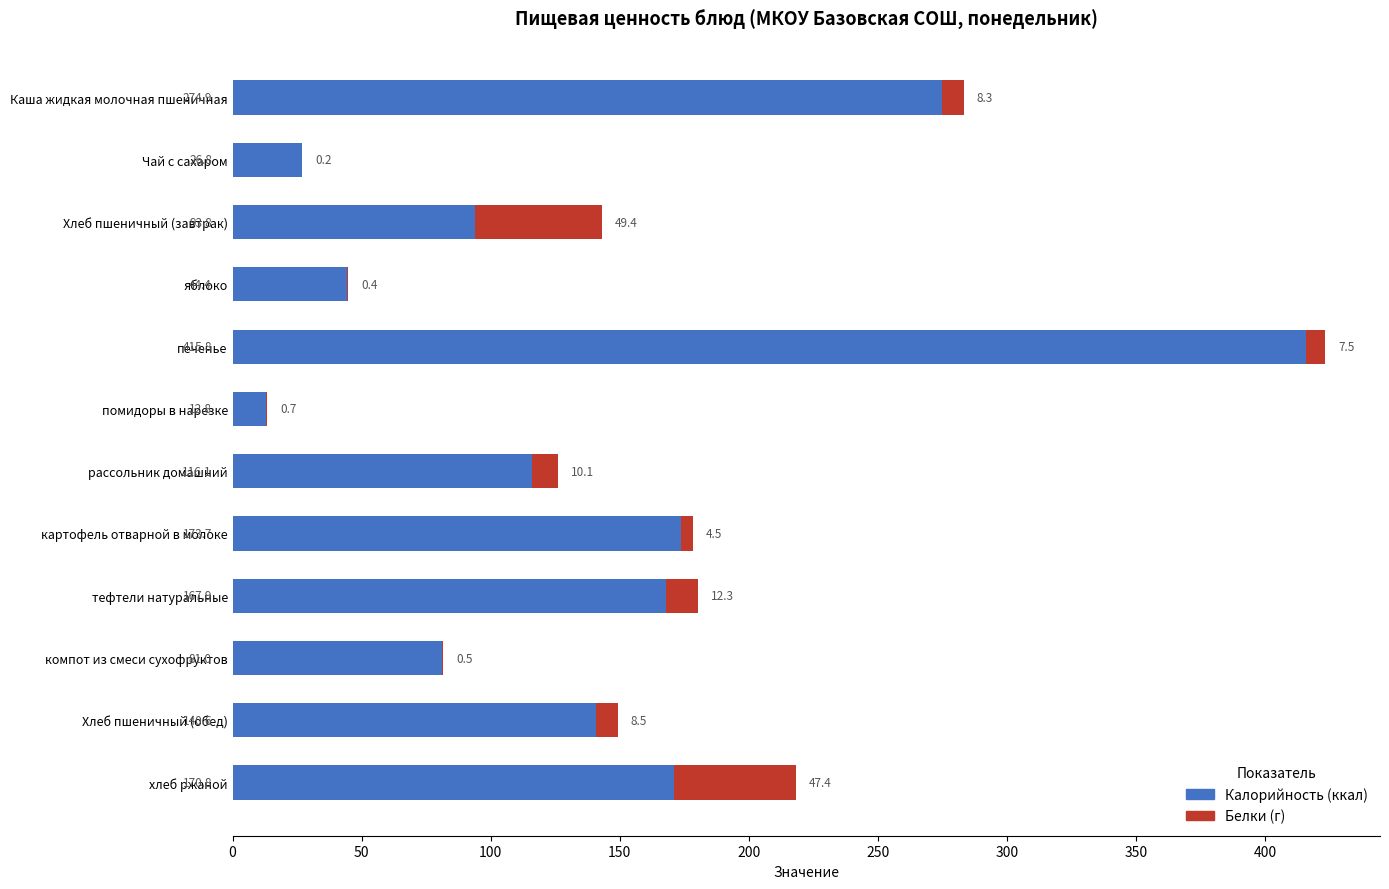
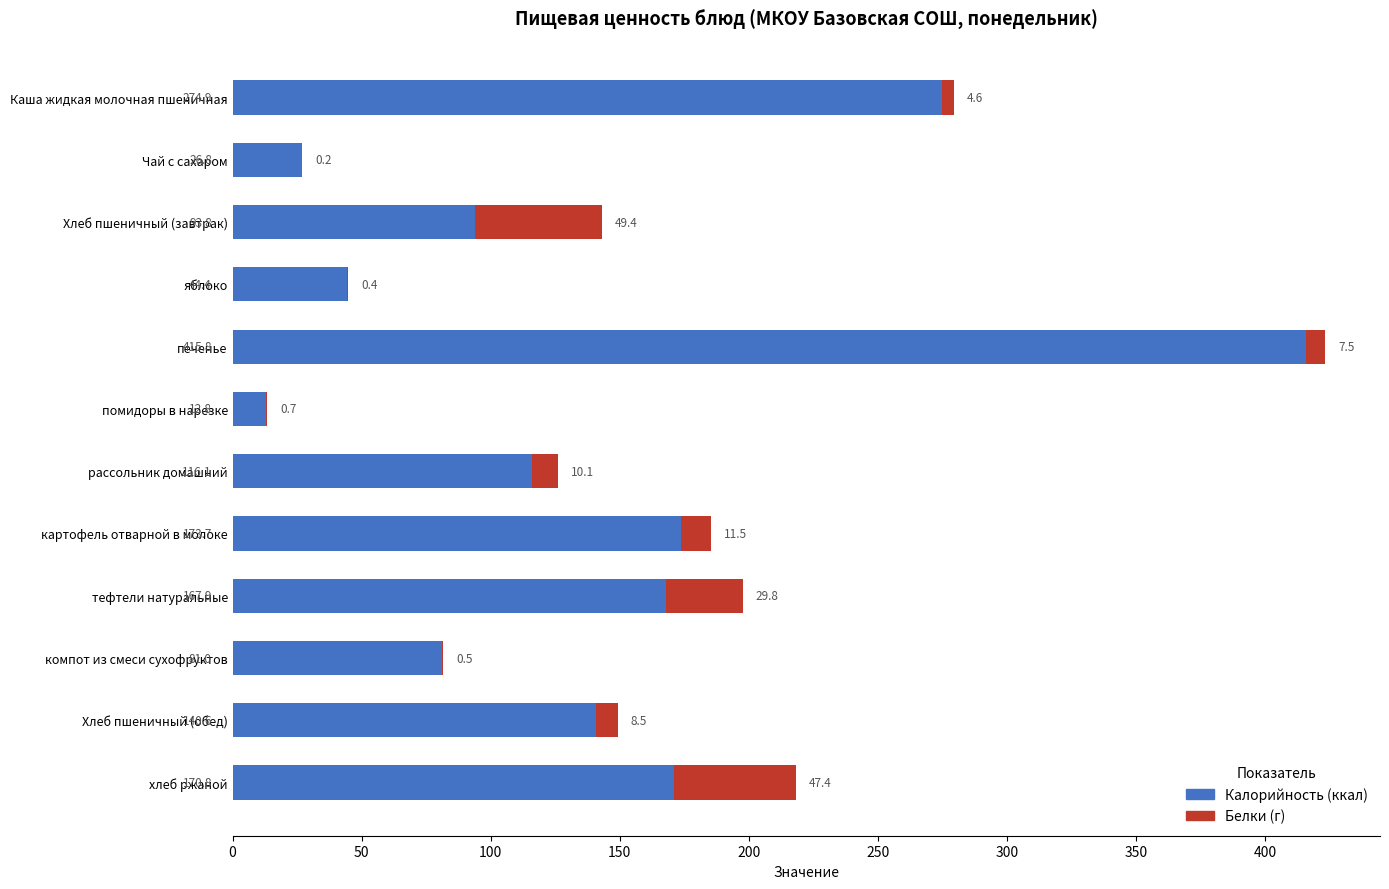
Белки (г), Каша жидкая молочная пшеничная: 8.3 -> 4.6
Белки (г), картофель отварной в молоке: 4.5 -> 11.5
Белки (г), тефтели натуральные: 12.3 -> 29.8
